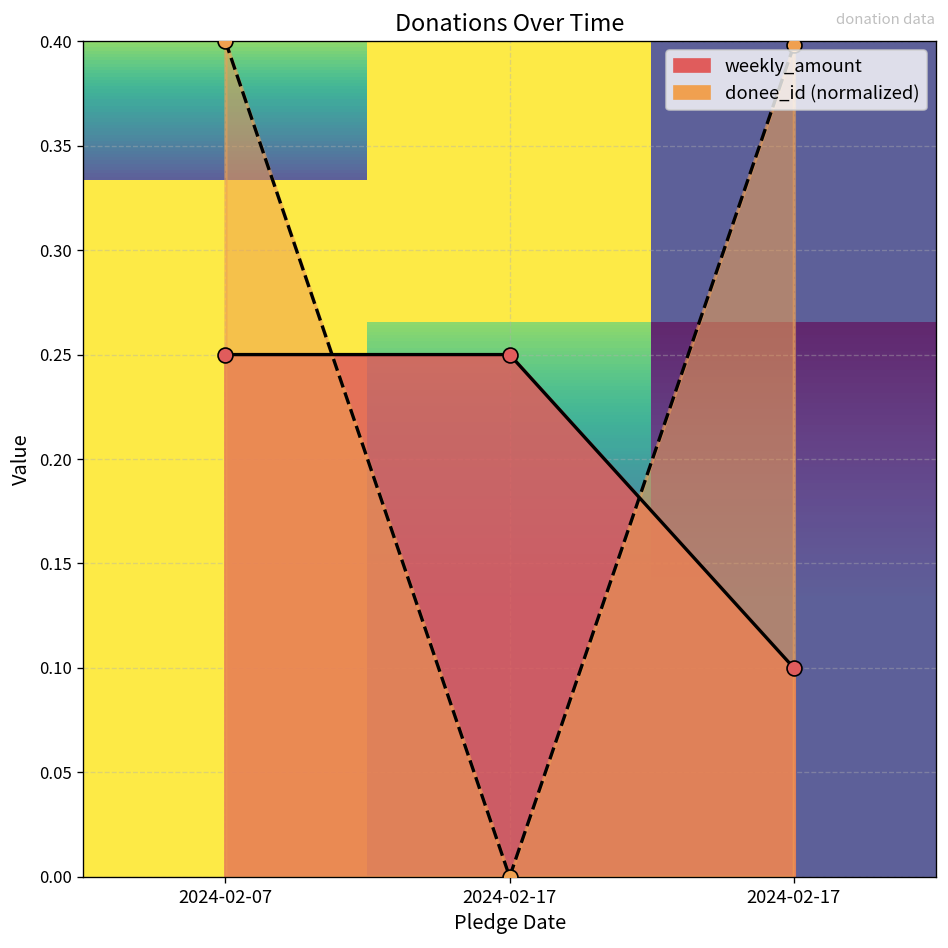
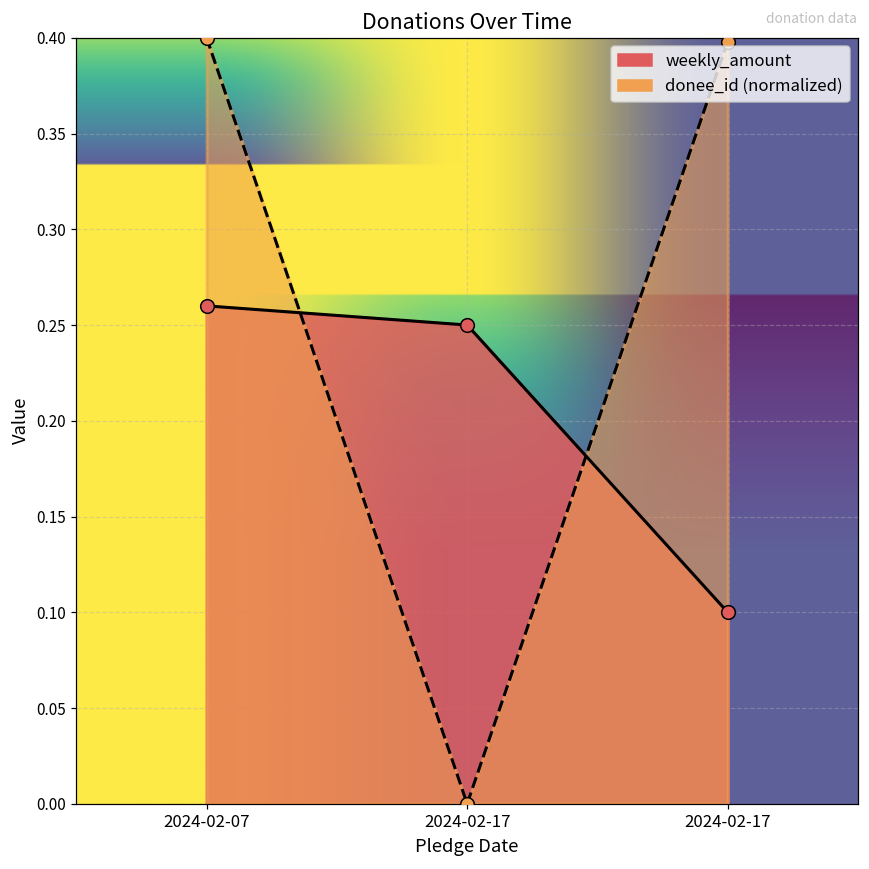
weekly_amount, 2024-02-07: 0.25 -> 0.26
